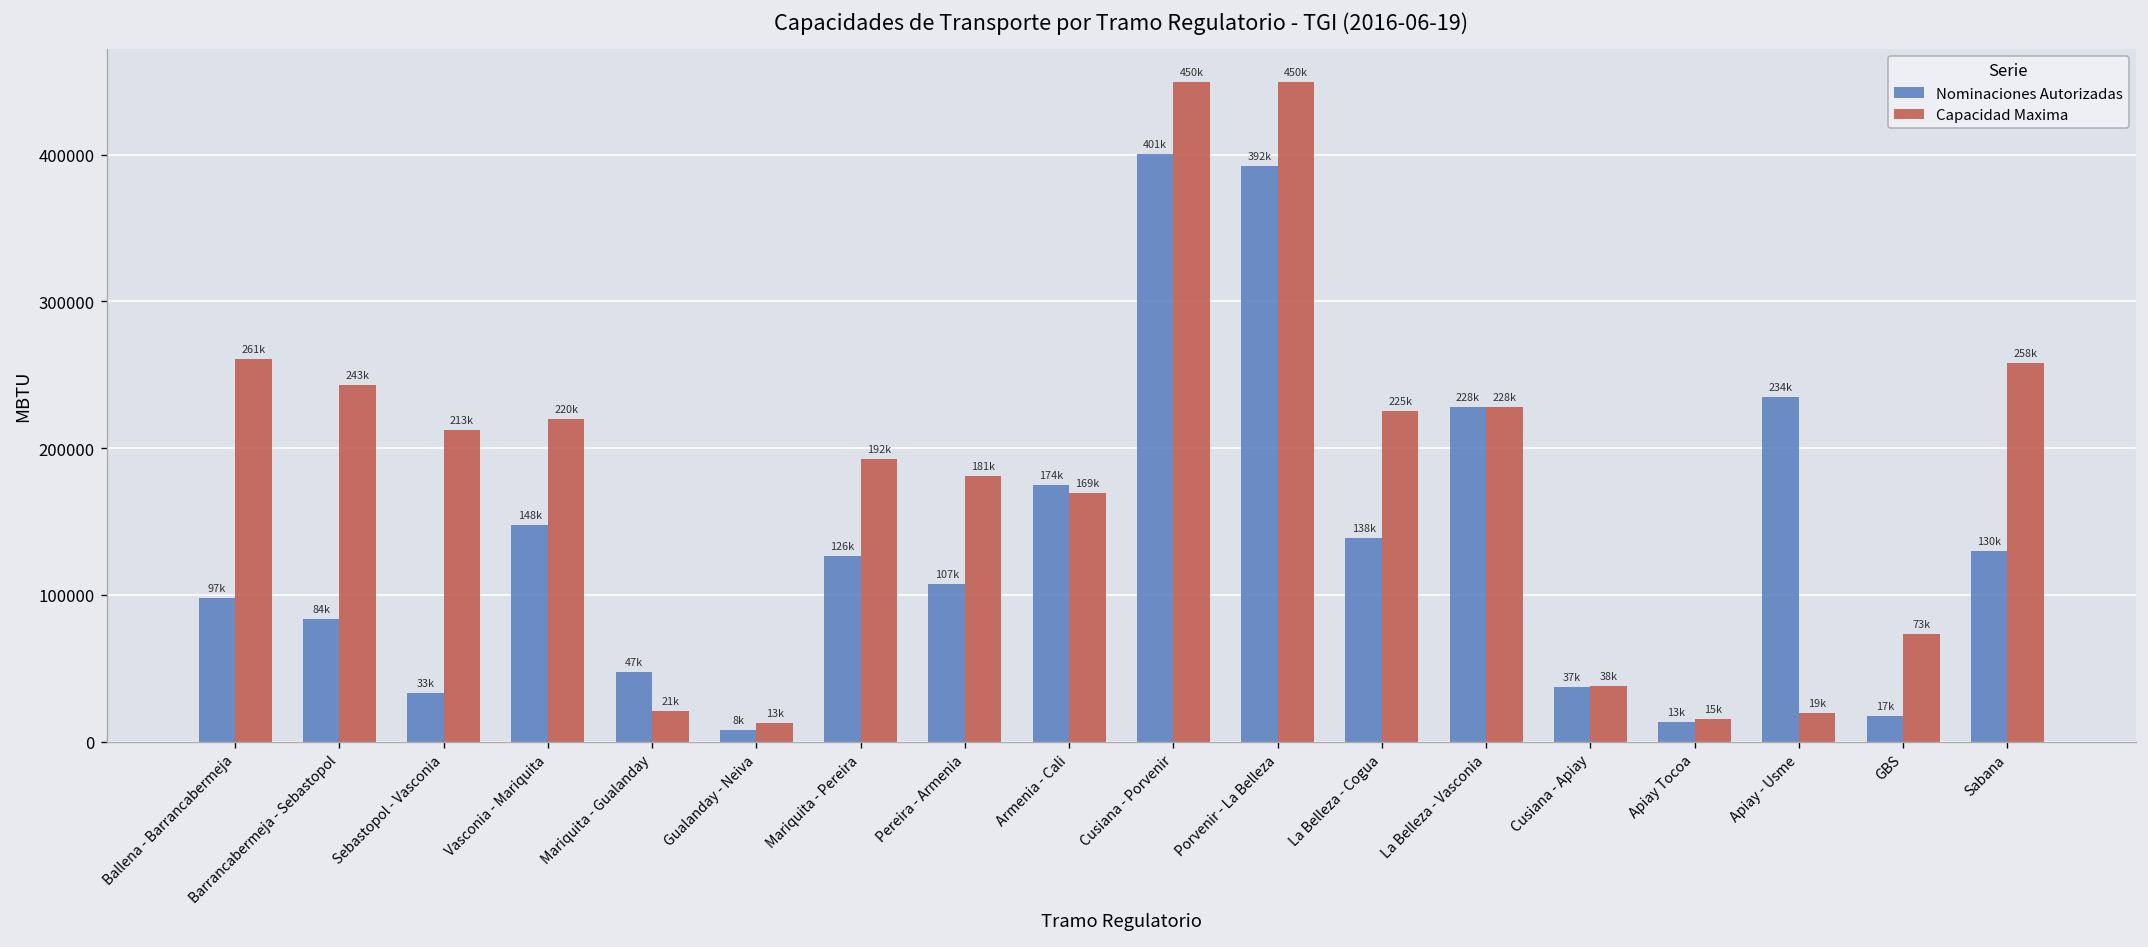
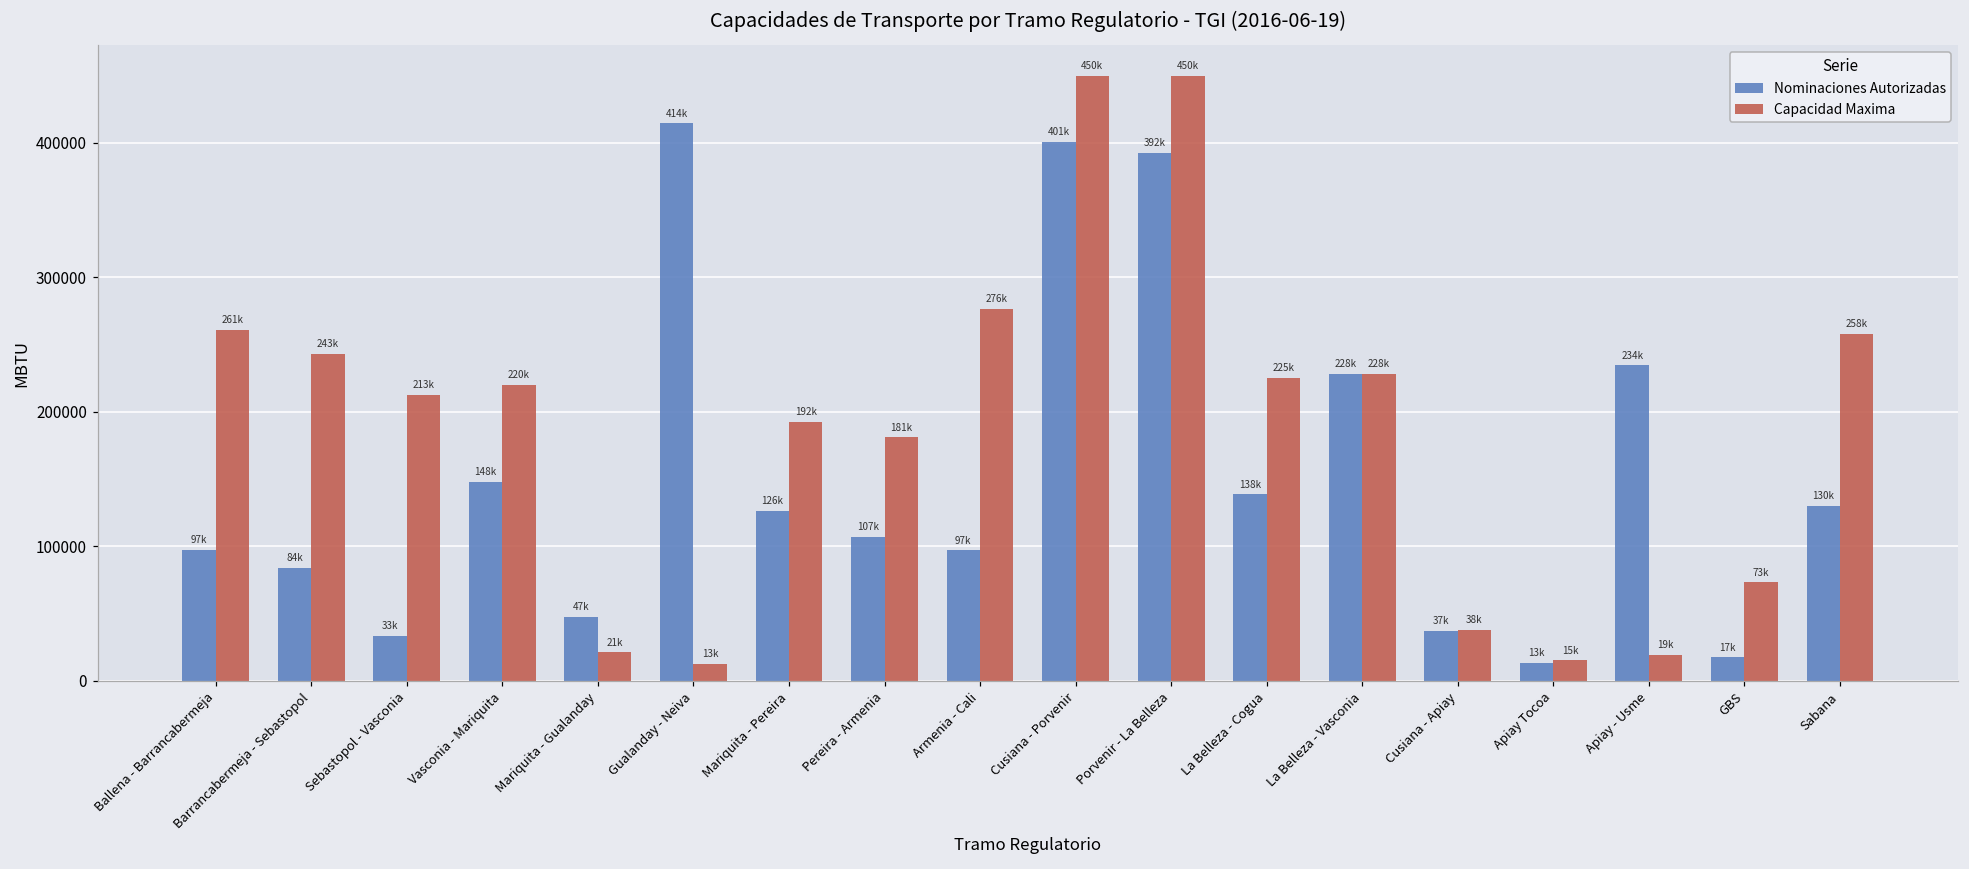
Nominaciones Autorizadas, Gualanday - Neiva: 8k -> 414k
Nominaciones Autorizadas, Armenia - Cali: 174k -> 97k
Capacidad Maxima, Armenia - Cali: 169k -> 276k
